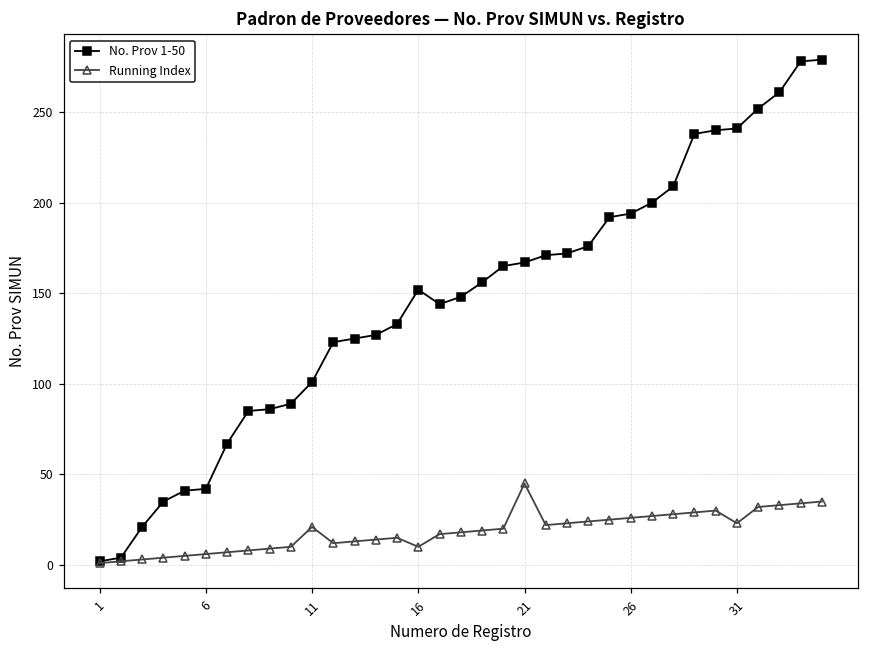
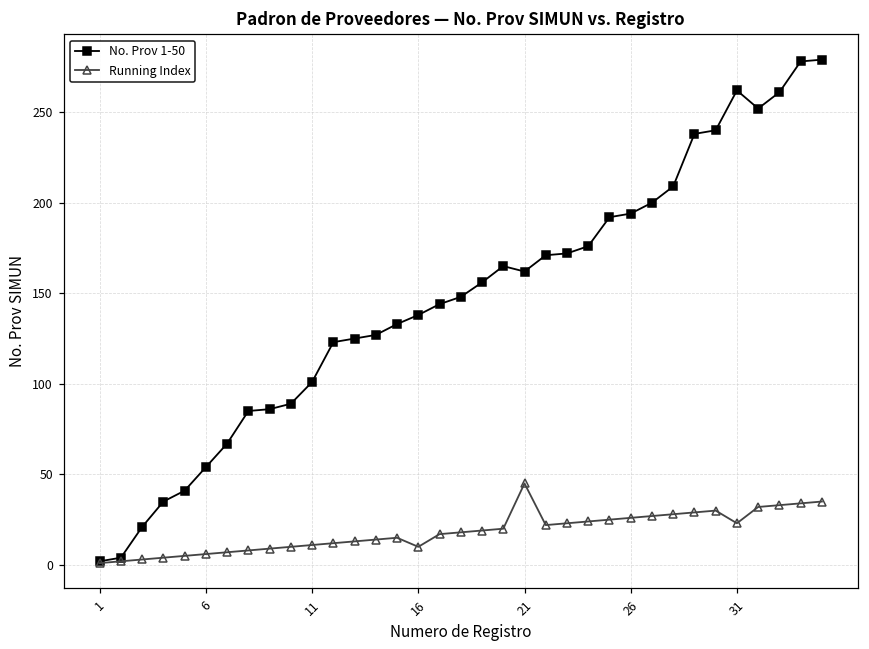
No. Prov 1-50, 6: 42 -> 54
Running Index, 11: 21 -> 11
No. Prov 1-50, 16: 152 -> 138
No. Prov 1-50, 21: 167 -> 162
No. Prov 1-50, 31: 241 -> 262
